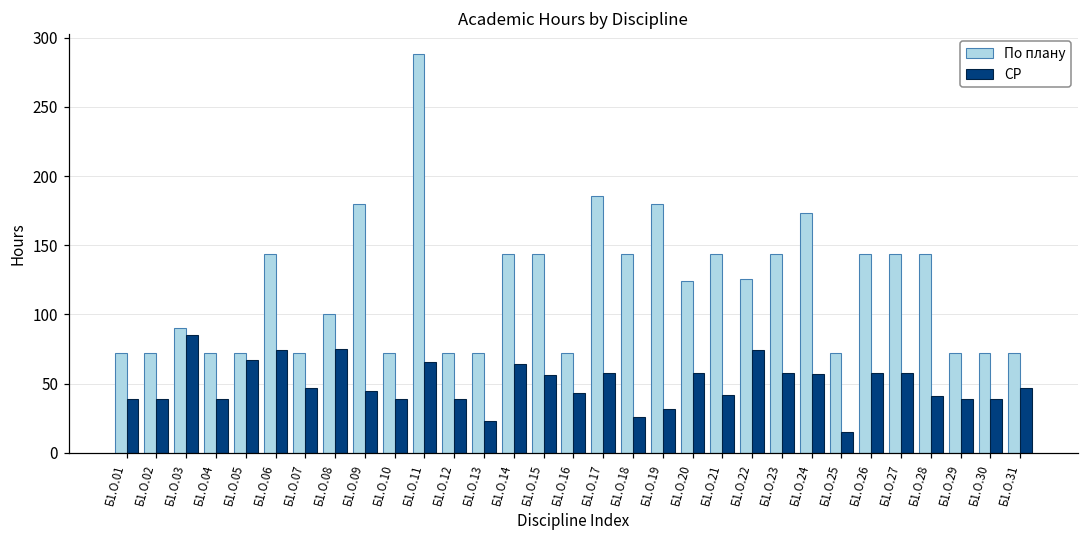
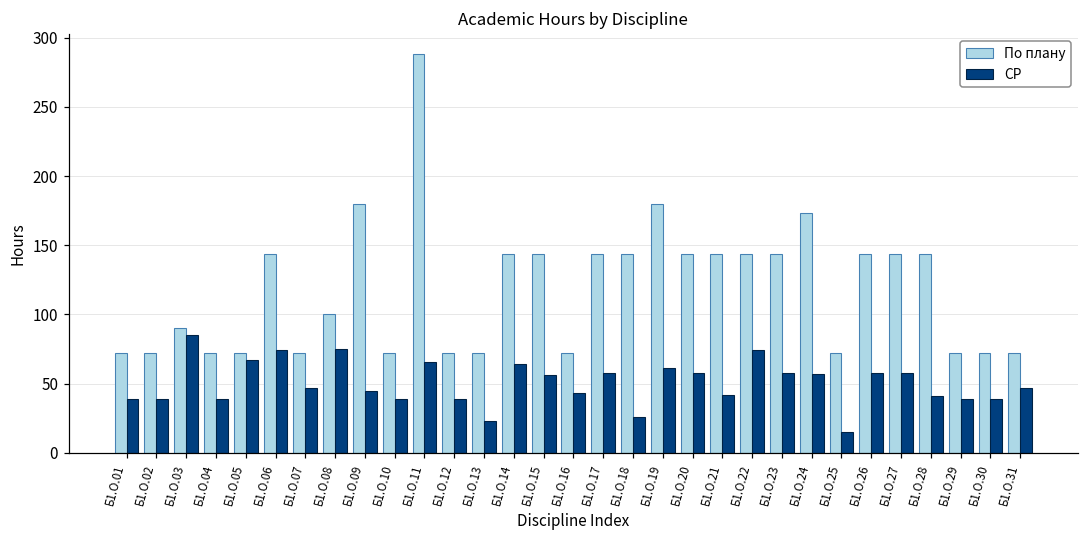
По плану, Б1.О.17: 186 -> 144
СР, Б1.О.19: 32 -> 61
По плану, Б1.О.20: 124 -> 144
По плану, Б1.О.22: 126 -> 144
